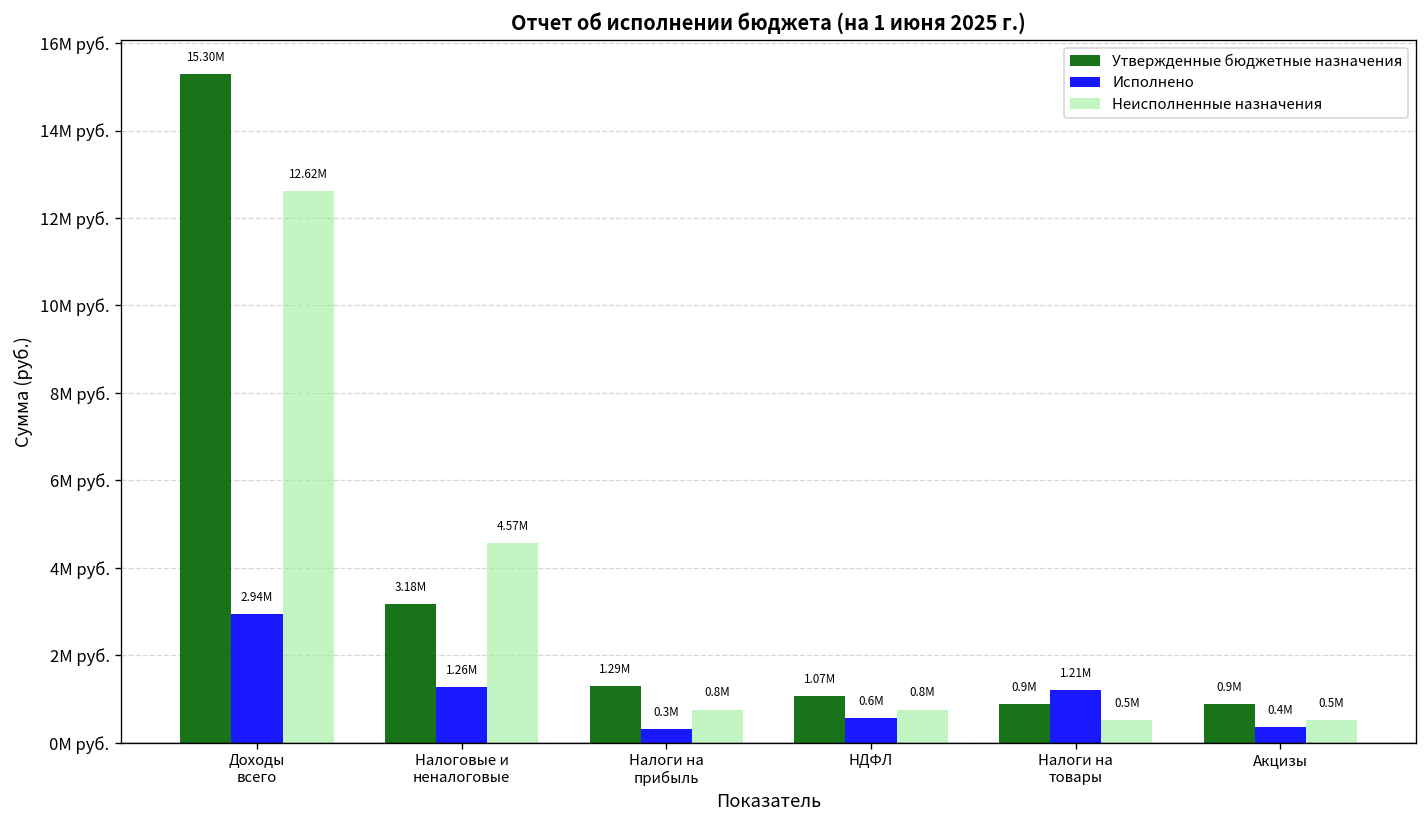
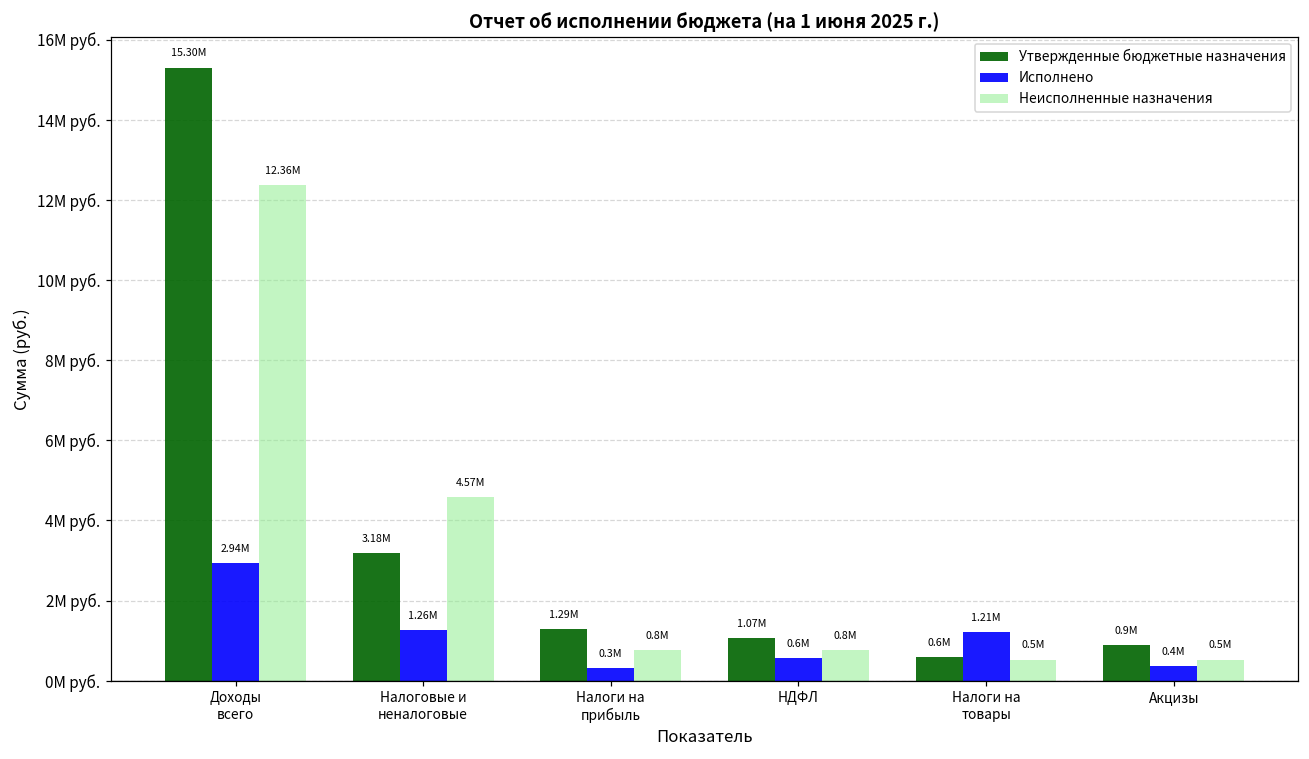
Неисполненные назначения, Доходы всего: 12.62M -> 12.36M
Утвержденные бюджетные назначения, Налоги на товары: 0.9M -> 0.6M
